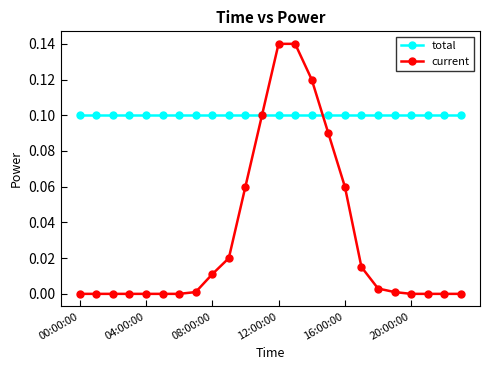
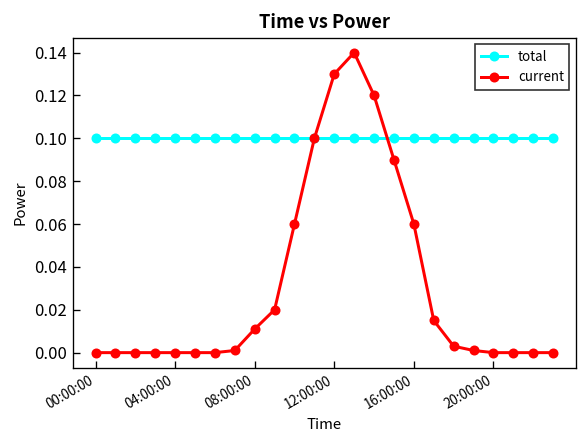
current, 12:00:00: 0.14 -> 0.13
